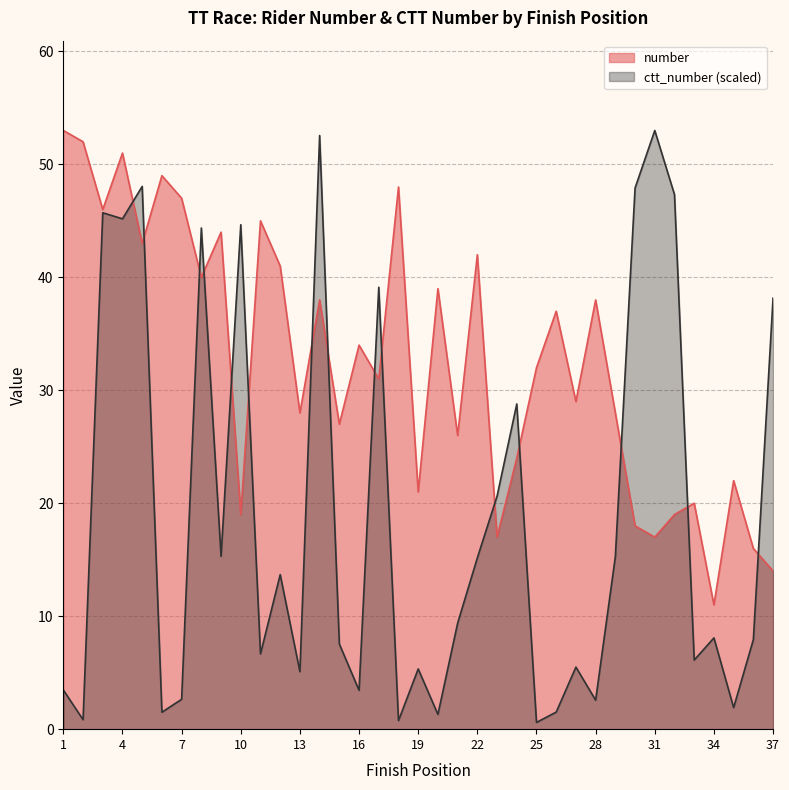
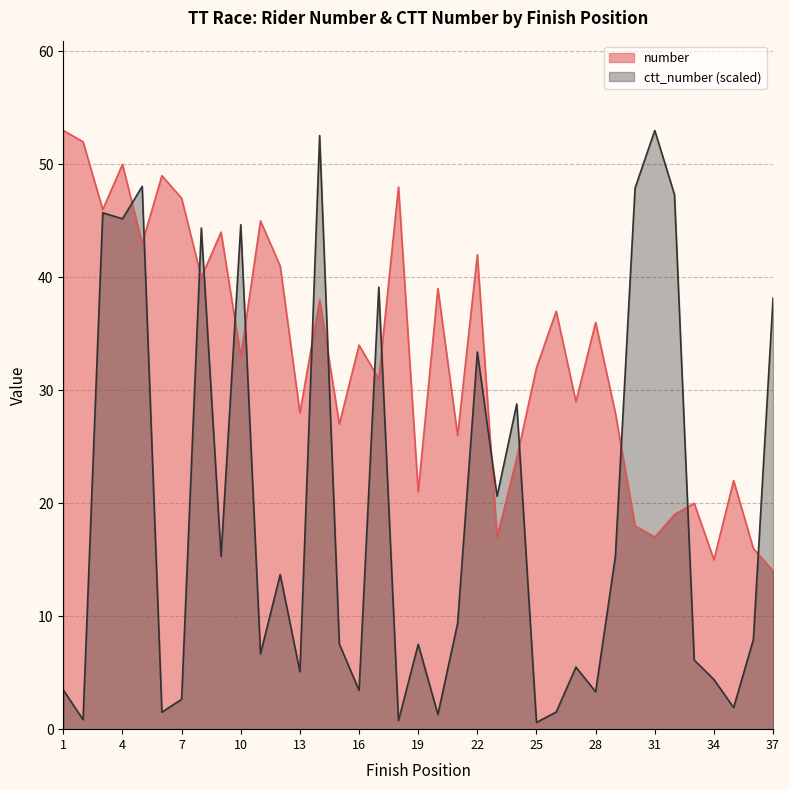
number, 4: 51 -> 50
number, 10: 19 -> 33
ctt_number (scaled), 19: 5.3 -> 7.5
ctt_number (scaled), 22: 15.2 -> 33.4
number, 28: 38 -> 36
ctt_number (scaled), 28: 2.6 -> 3.3
number, 34: 11 -> 15
ctt_number (scaled), 34: 8.1 -> 4.4
